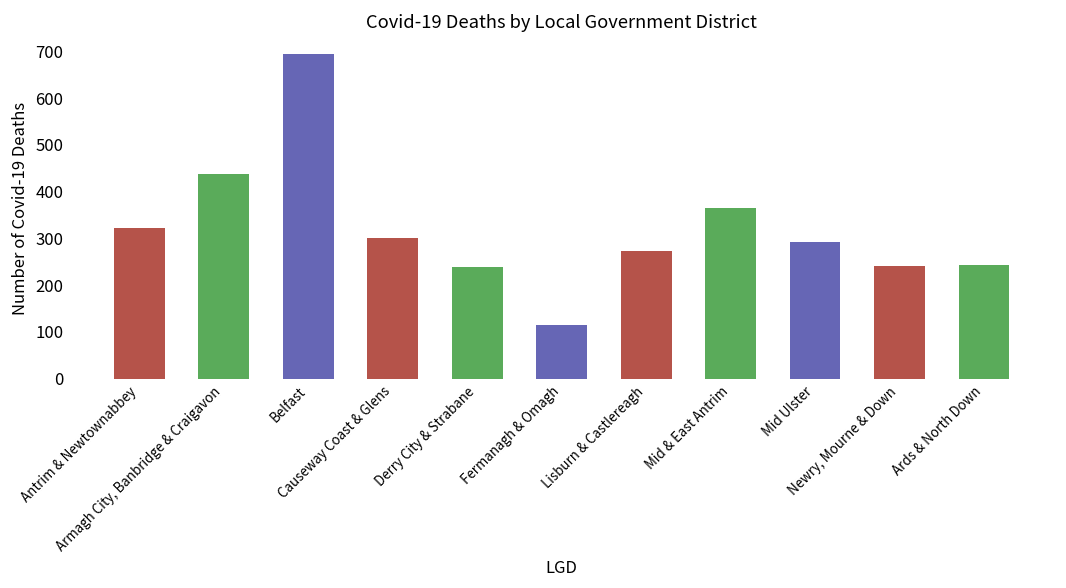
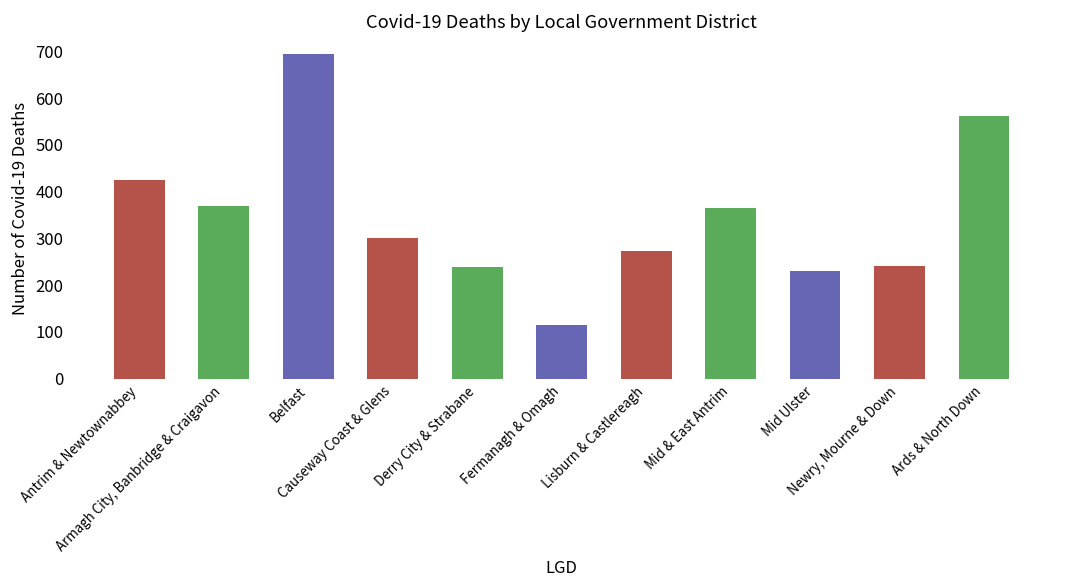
Antrim & Newtownabbey: 320 -> 430
Armagh City, Banbridge & Craigavon: 440 -> 370
Mid Ulster: 290 -> 230
Ards & North Down: 240 -> 560
